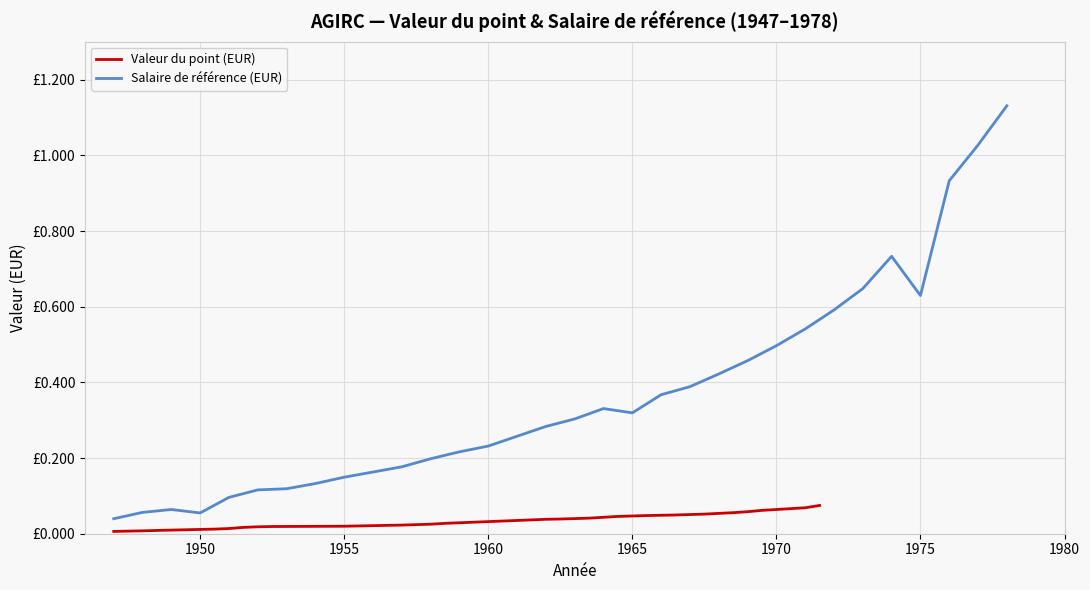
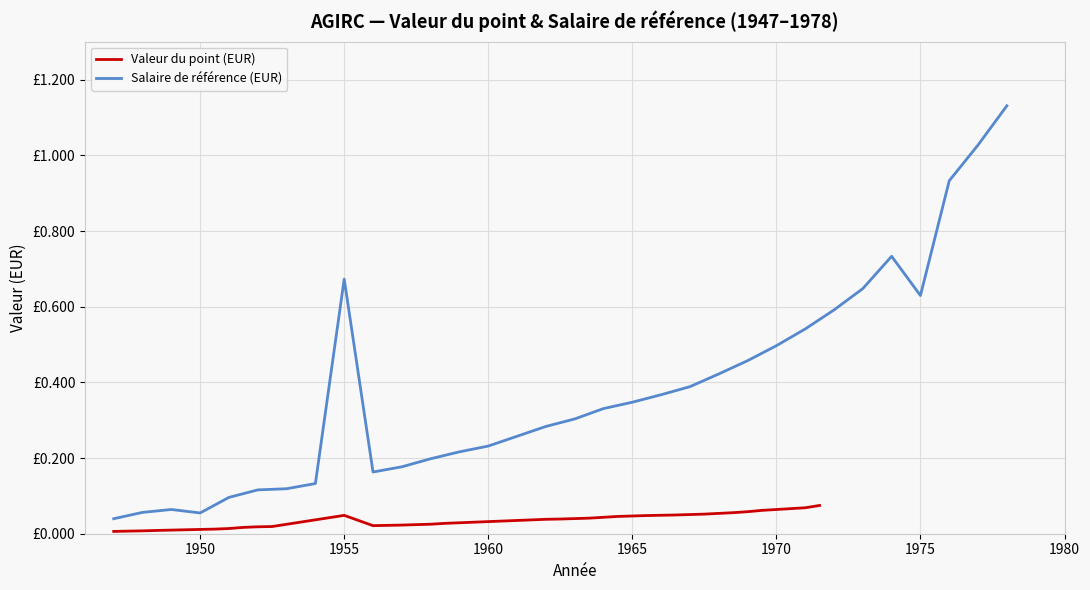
Valeur du point (EUR), 1955: £0.02 -> £0.05
Salaire de référence (EUR), 1955: £0.15 -> £0.67
Salaire de référence (EUR), 1965: £0.32 -> £0.35
